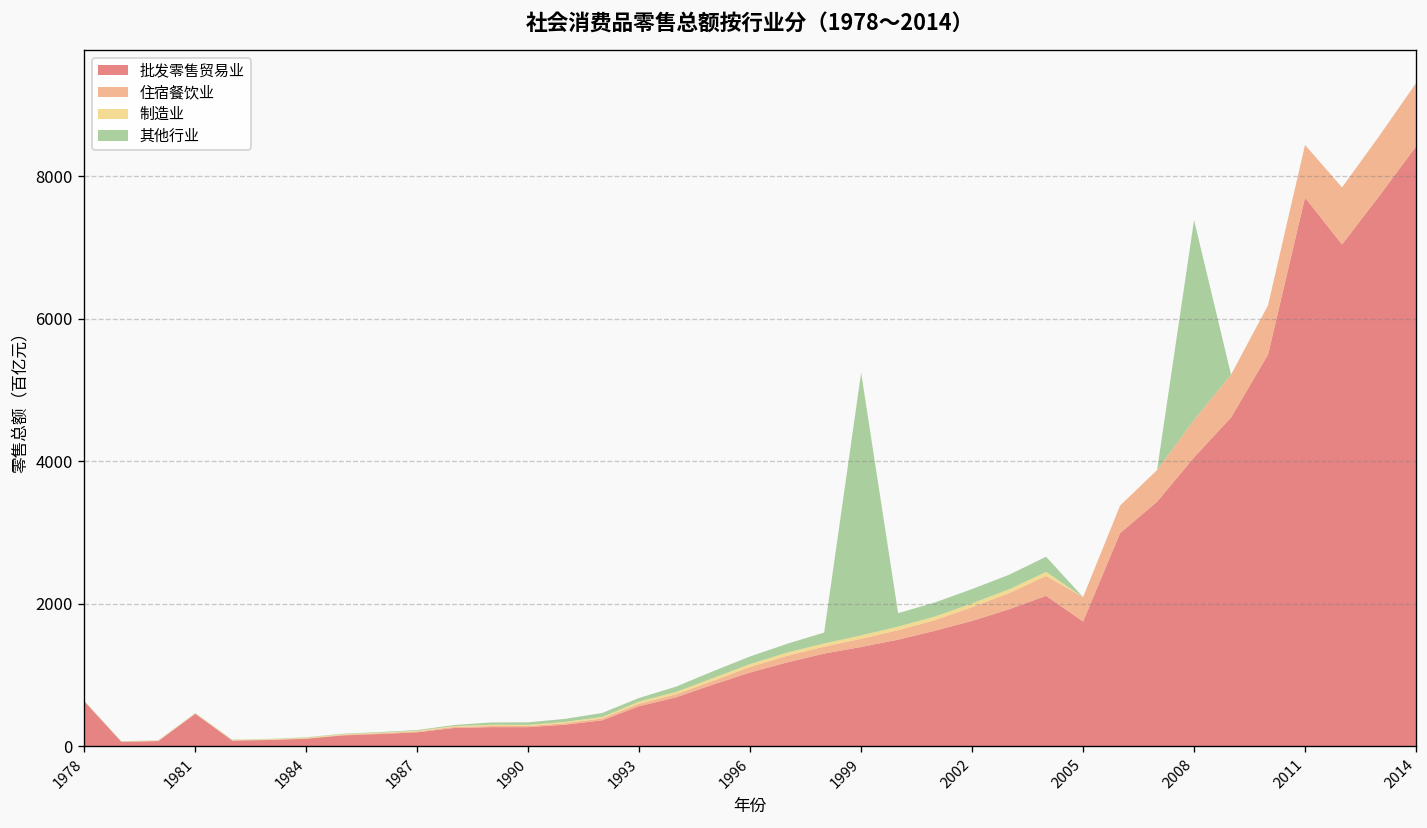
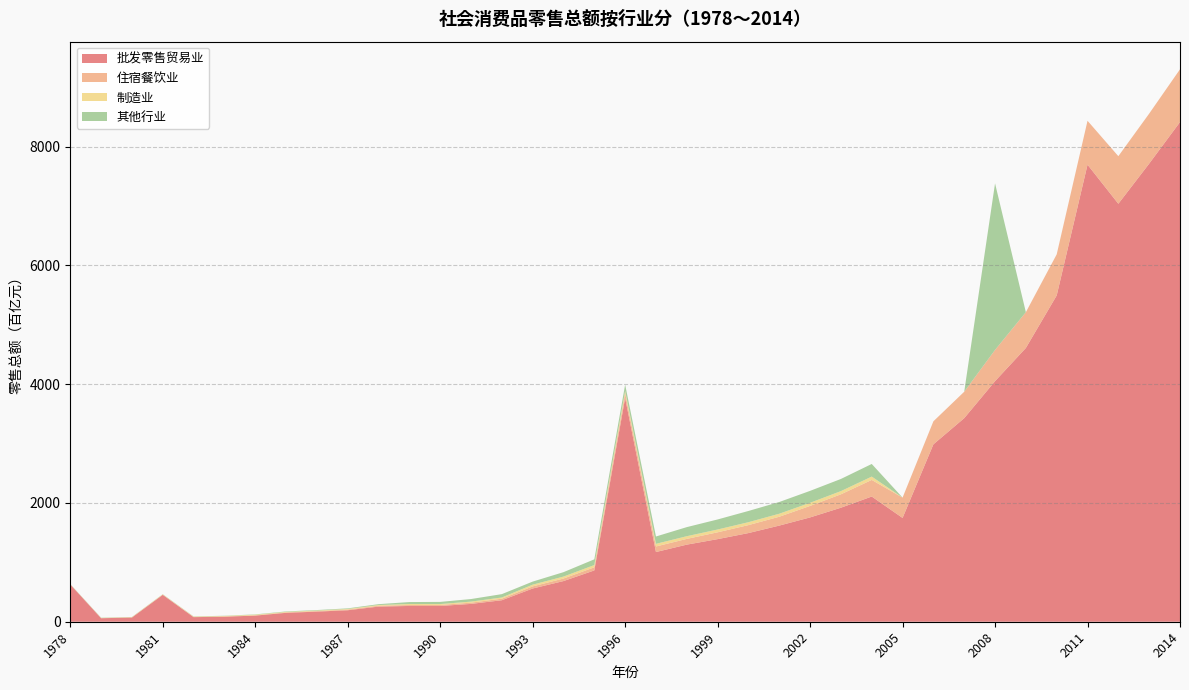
批发零售贸易业, 1996: 1000 -> 3800
其他行业, 1999: 3700 -> 200
